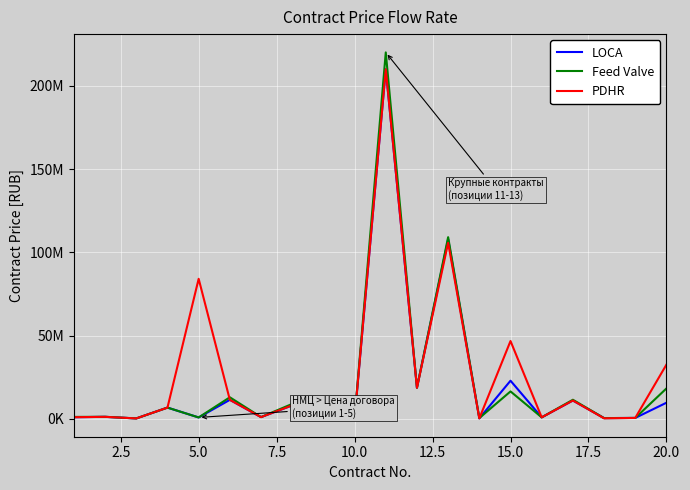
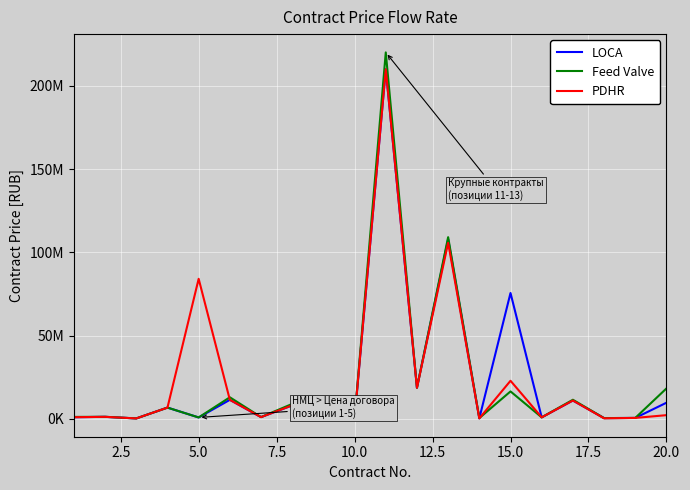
LOCA, 15.0: 23000000 -> 76000000
PDHR, 15.0: 47000000 -> 23000000
PDHR, 20.0: 33000000 -> 2000000
